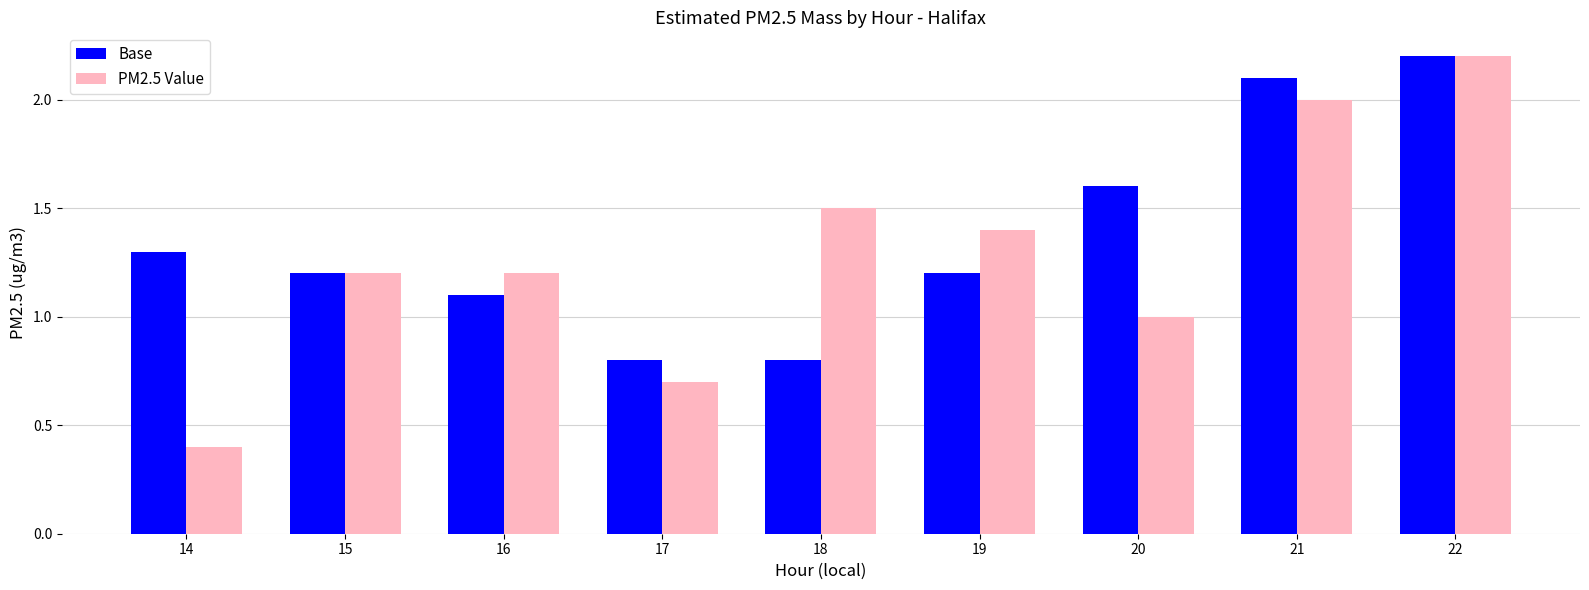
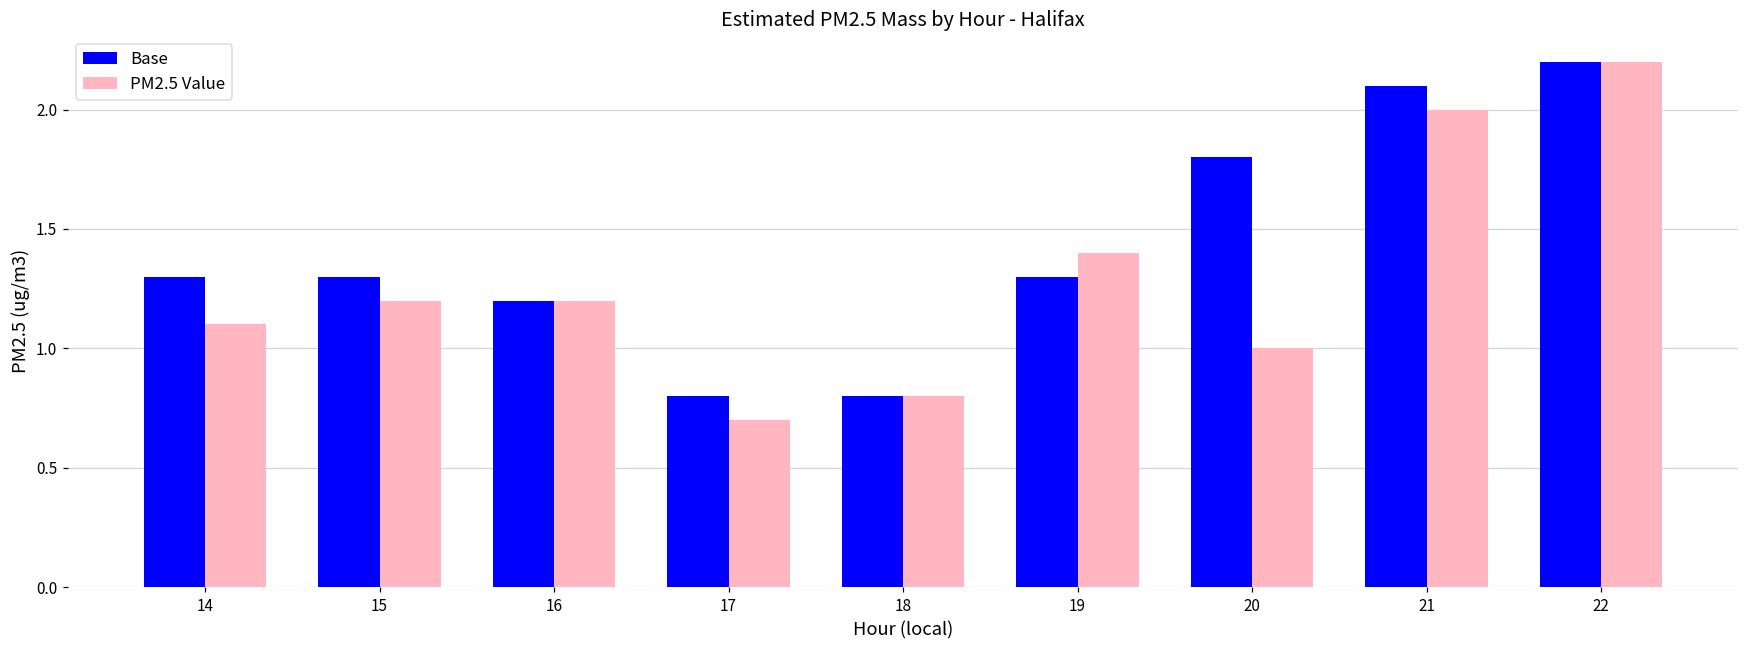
PM2.5 Value, 14: 0.4 -> 1.1
Base, 15: 1.2 -> 1.3
Base, 16: 1.1 -> 1.2
PM2.5 Value, 18: 1.5 -> 0.8
Base, 19: 1.2 -> 1.3
Base, 20: 1.6 -> 1.8
